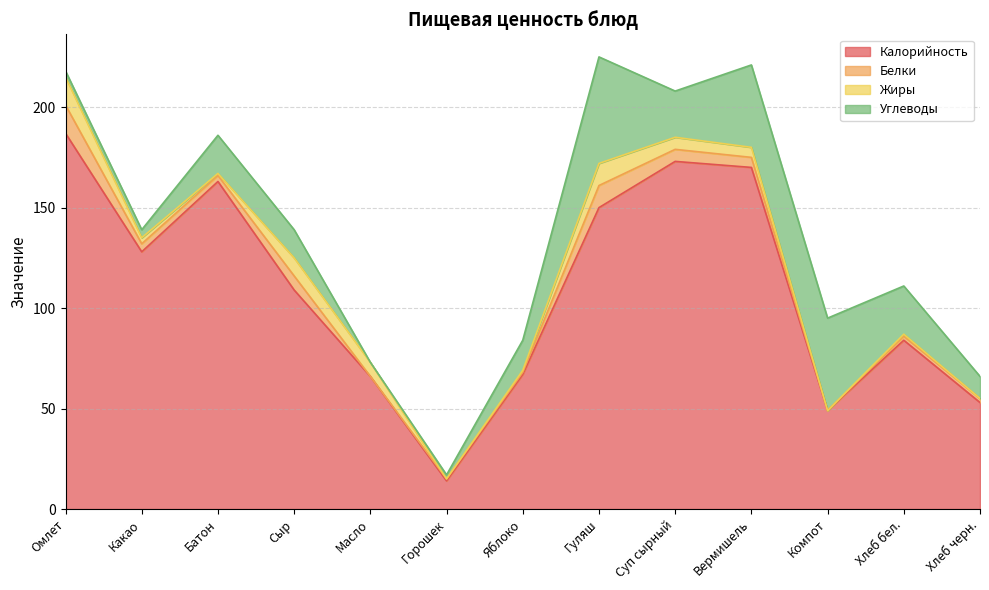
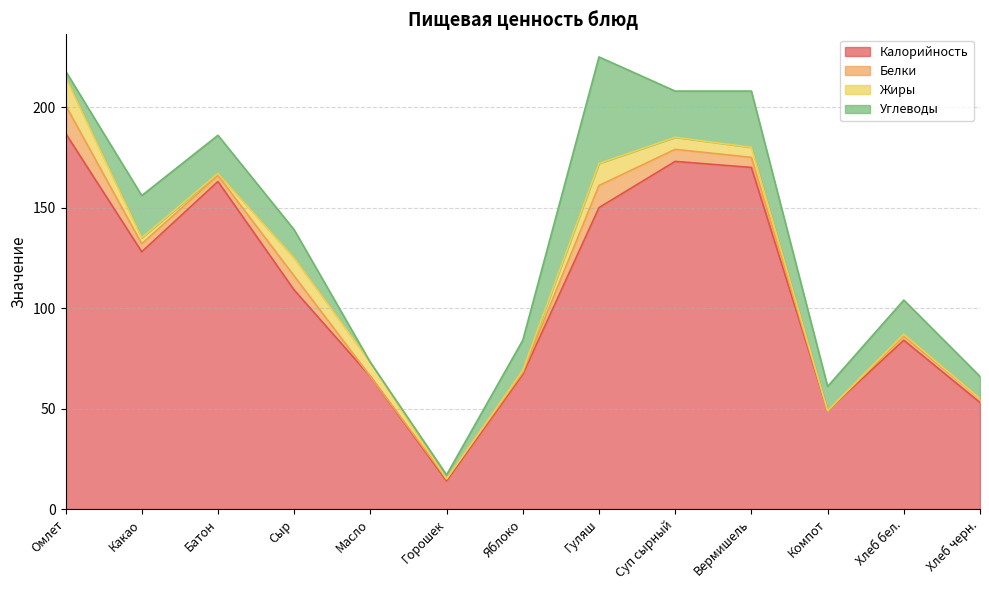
Углеводы, Какао: 4 -> 21
Углеводы, Вермишель: 41 -> 28
Углеводы, Компот: 46 -> 12
Углеводы, Хлеб бел.: 24 -> 17
